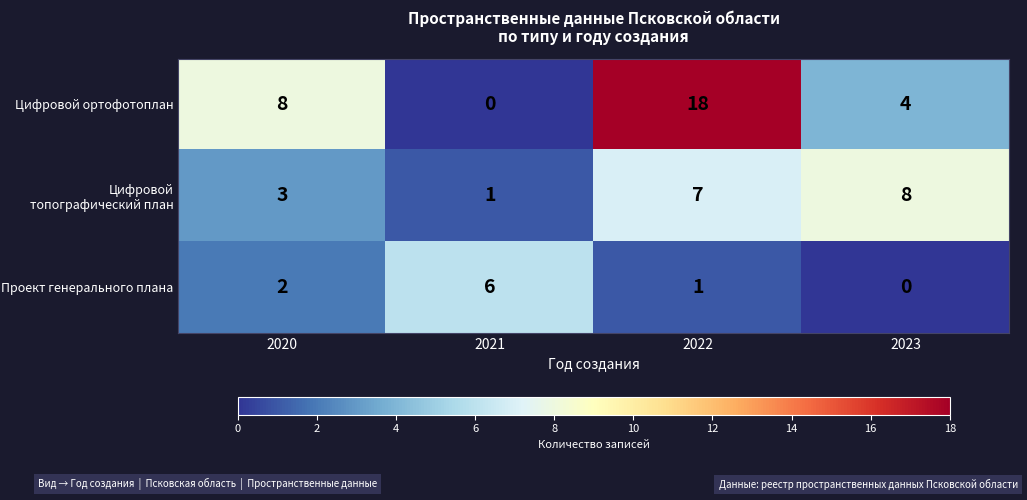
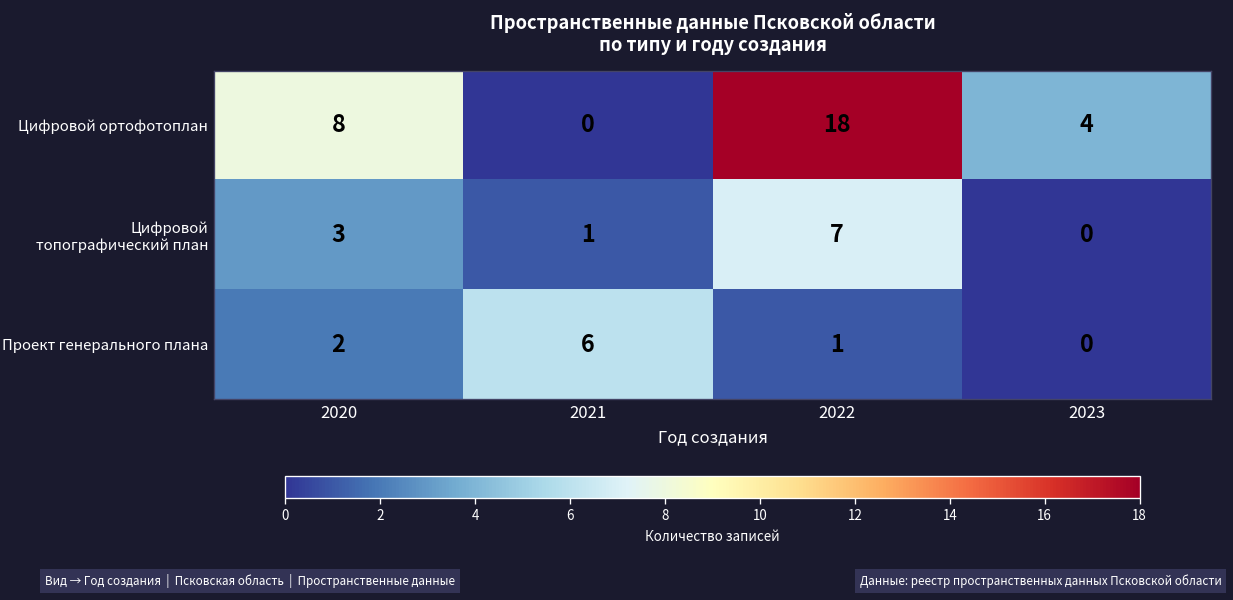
Цифровой топографический план, 2023: 8 -> 0
